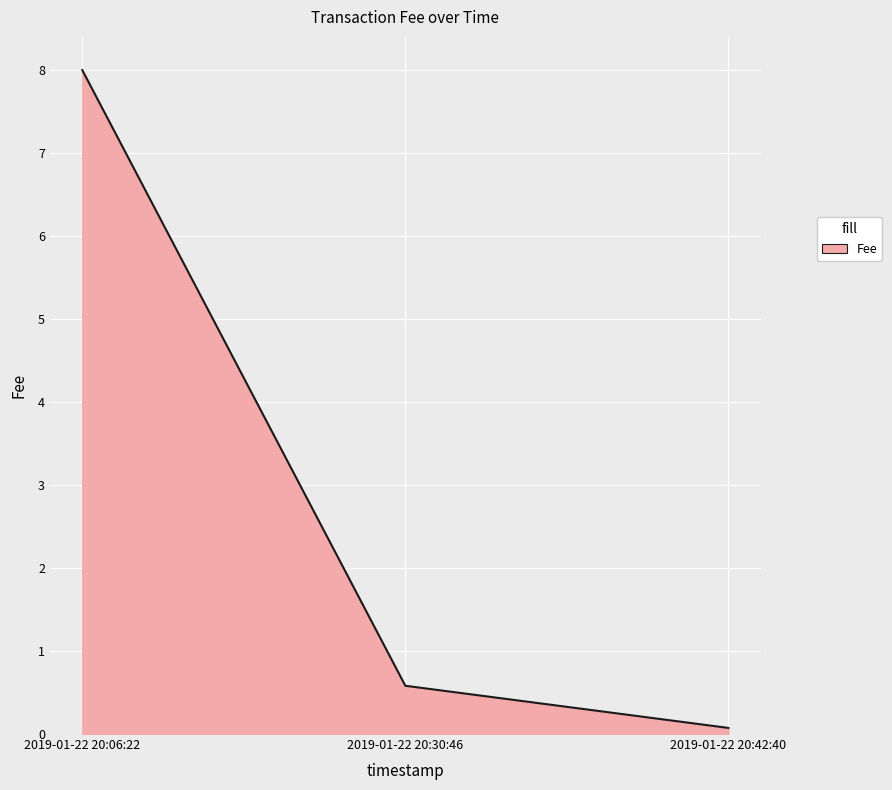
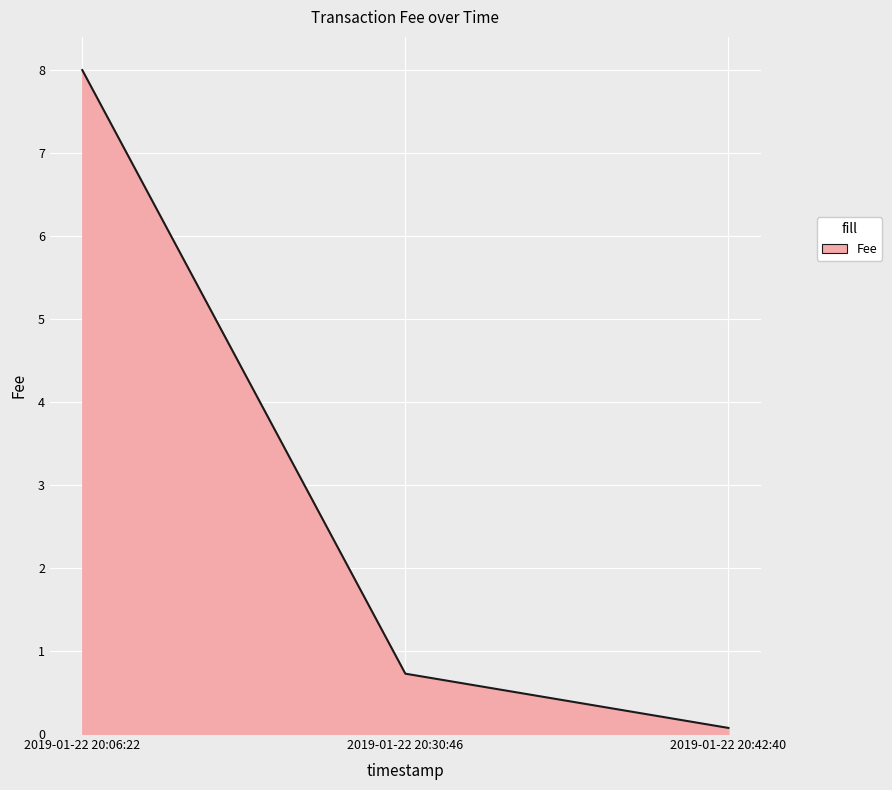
2019-01-22 20:30:46: 0.6 -> 0.7
